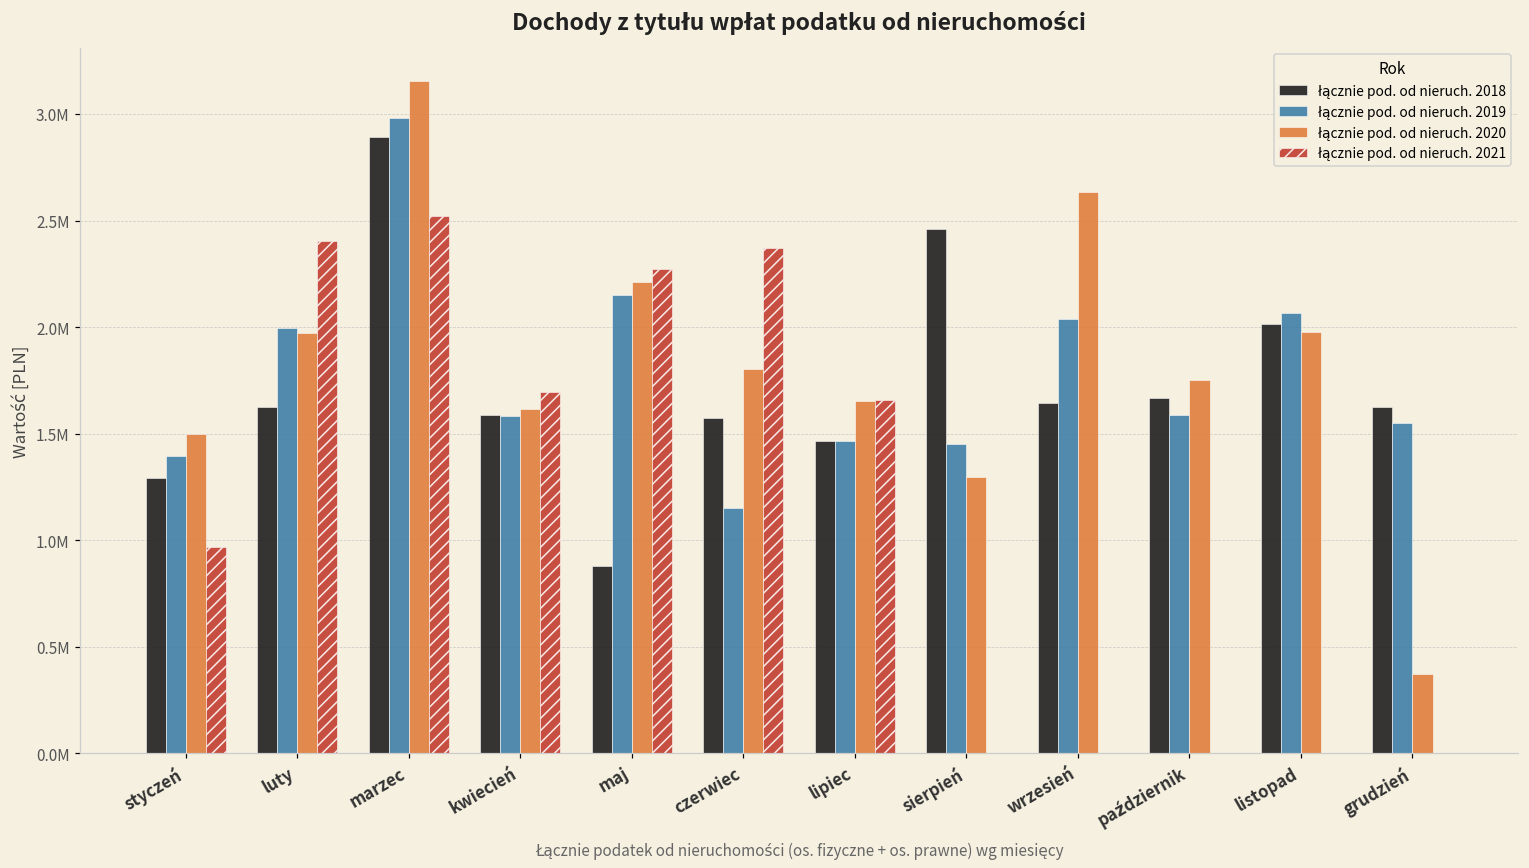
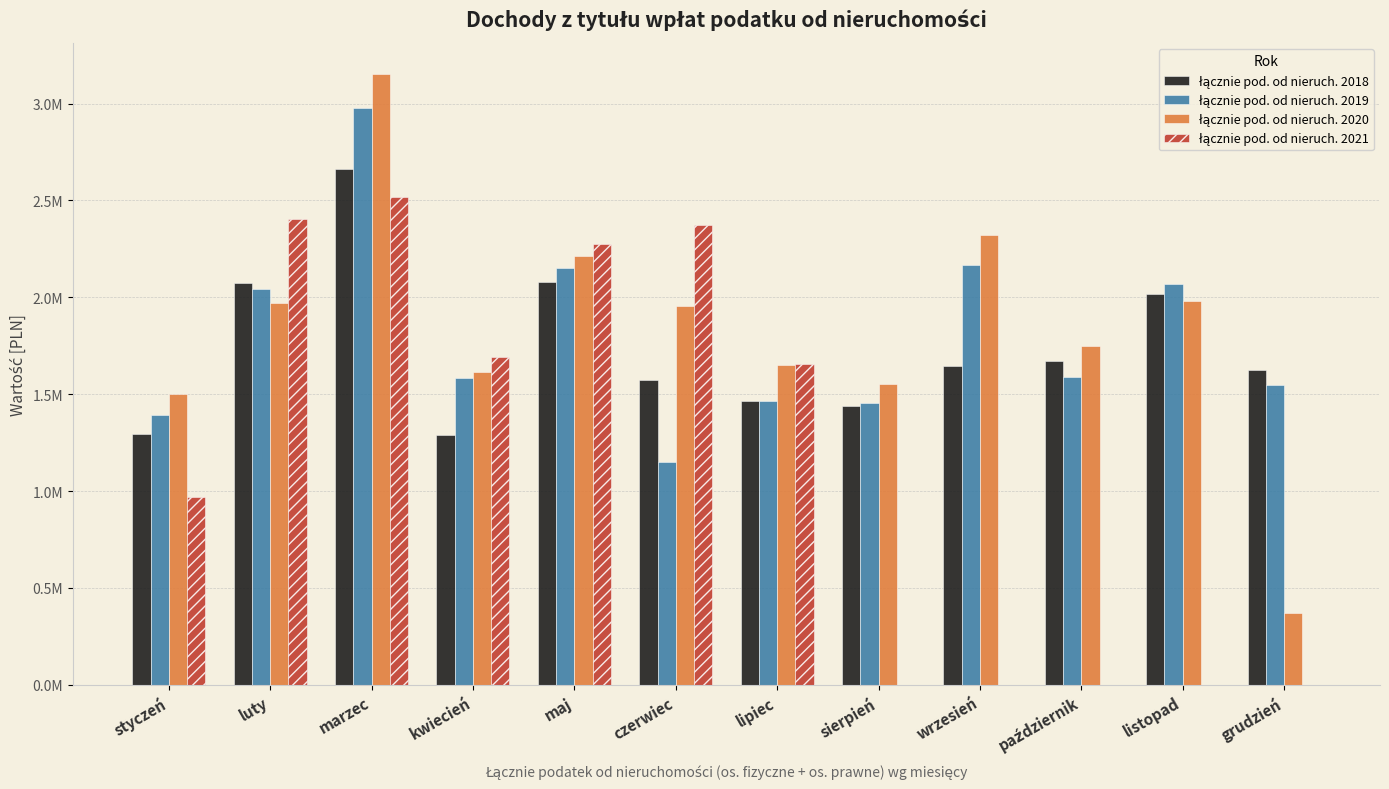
łącznie pod. od nieruch. 2018, luty: 1620000 -> 2070000
łącznie pod. od nieruch. 2019, luty: 1990000 -> 2040000
łącznie pod. od nieruch. 2018, marzec: 2890000 -> 2660000
łącznie pod. od nieruch. 2018, kwiecień: 1590000 -> 1290000
łącznie pod. od nieruch. 2018, maj: 880000 -> 2080000
łącznie pod. od nieruch. 2020, czerwiec: 1800000 -> 1950000
łącznie pod. od nieruch. 2018, sierpień: 2460000 -> 1440000
łącznie pod. od nieruch. 2020, sierpień: 1300000 -> 1550000
łącznie pod. od nieruch. 2019, wrzesień: 2040000 -> 2170000
łącznie pod. od nieruch. 2020, wrzesień: 2630000 -> 2320000
